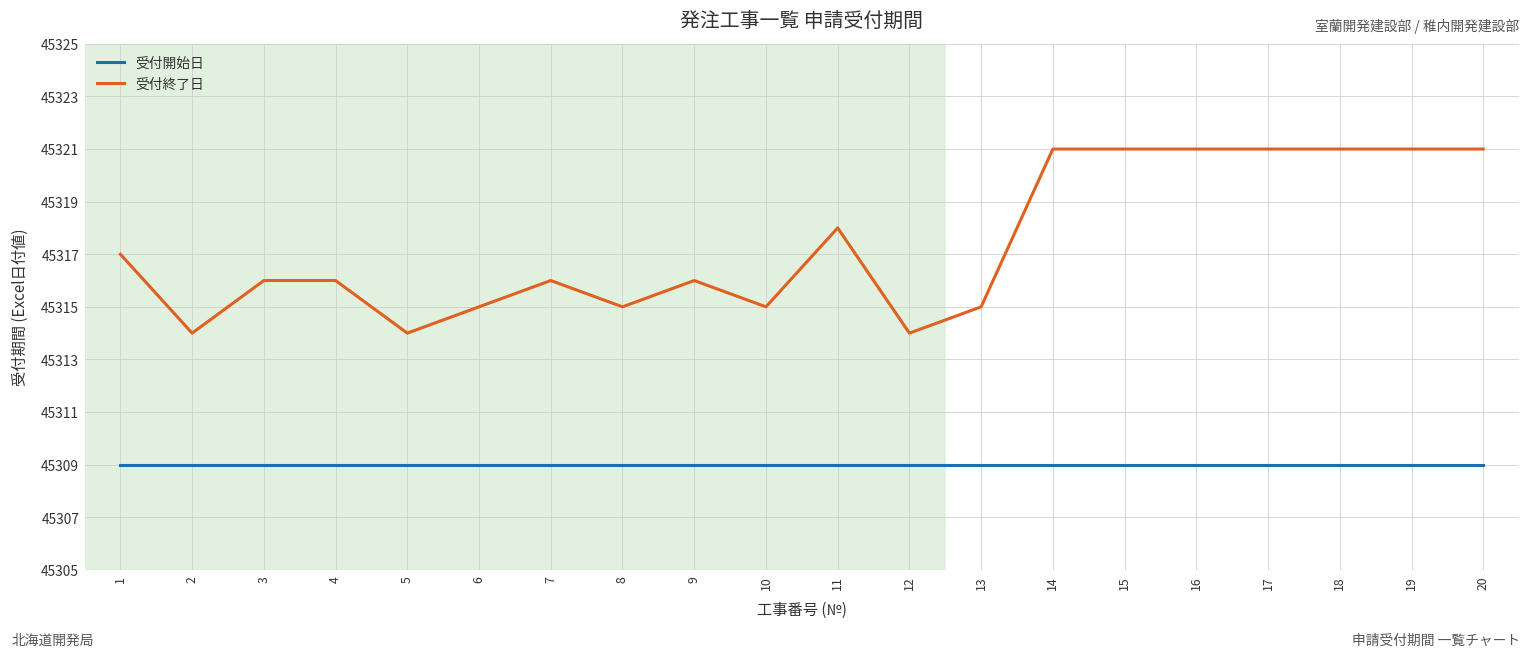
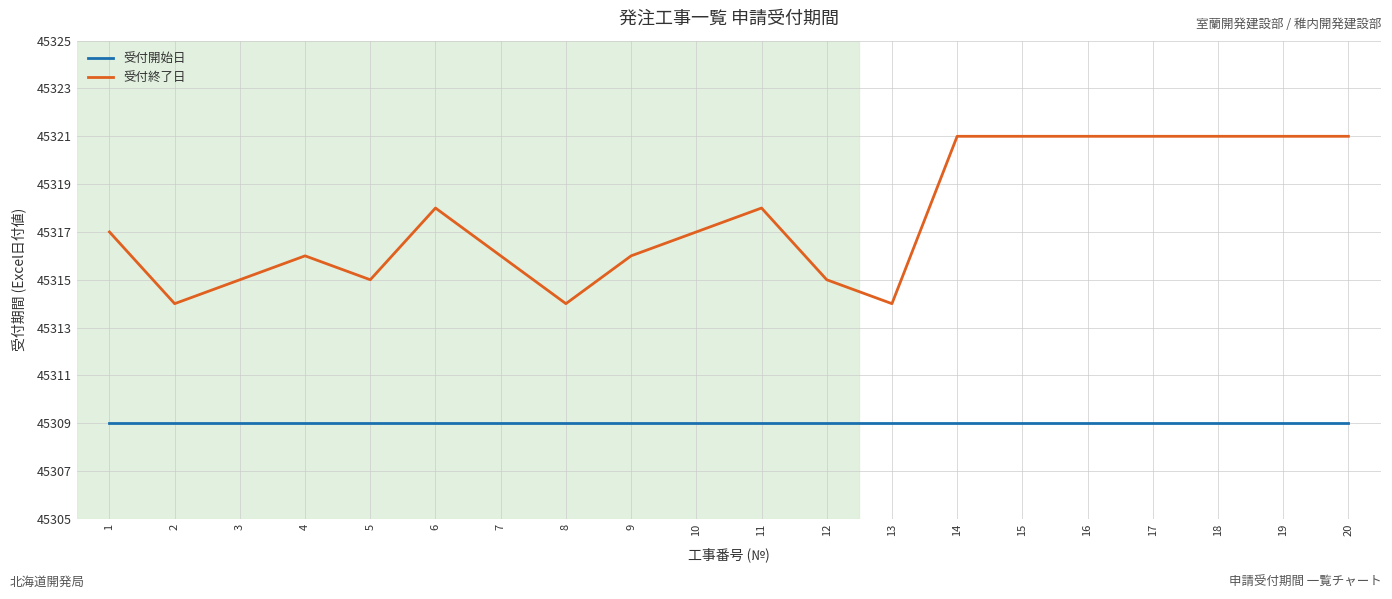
受付終了日, 3: 45316 -> 45315
受付終了日, 5: 45314 -> 45315
受付終了日, 6: 45315 -> 45318
受付終了日, 8: 45315 -> 45314
受付終了日, 10: 45315 -> 45317
受付終了日, 12: 45314 -> 45315
受付終了日, 13: 45315 -> 45314
